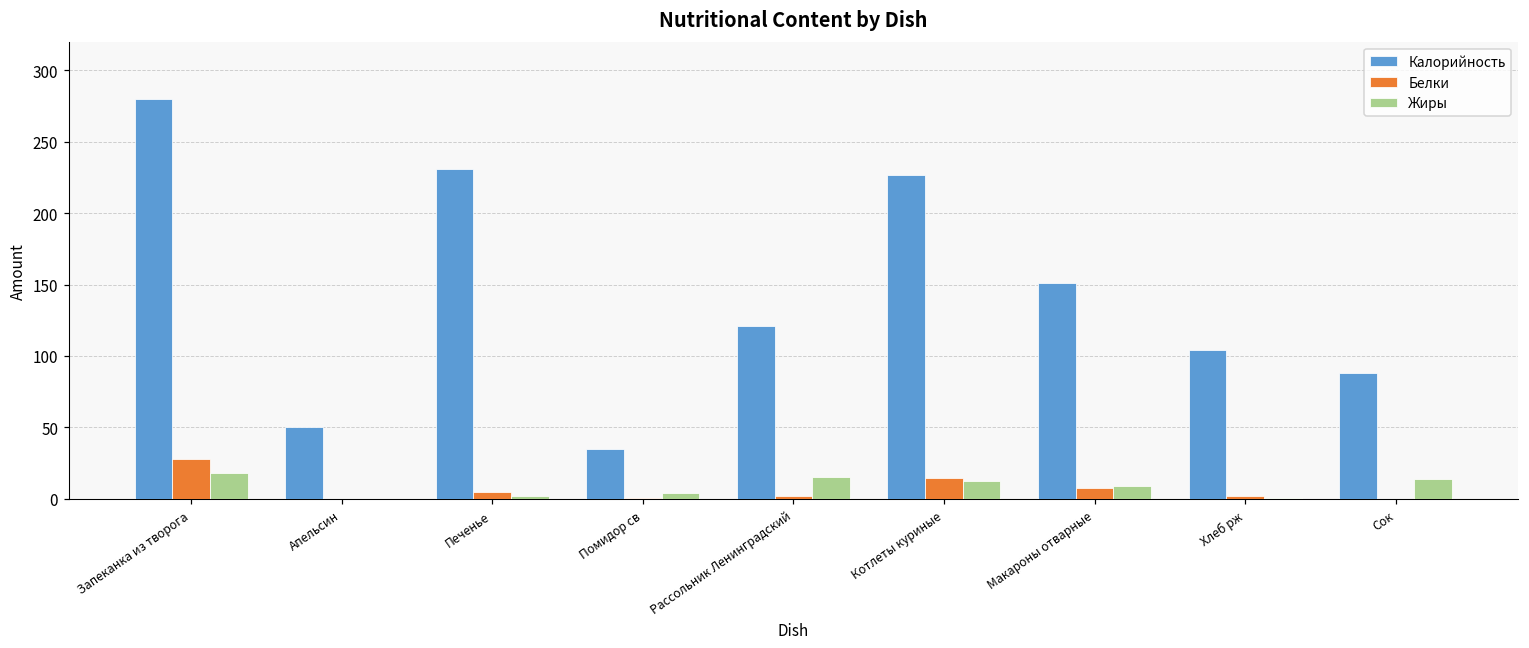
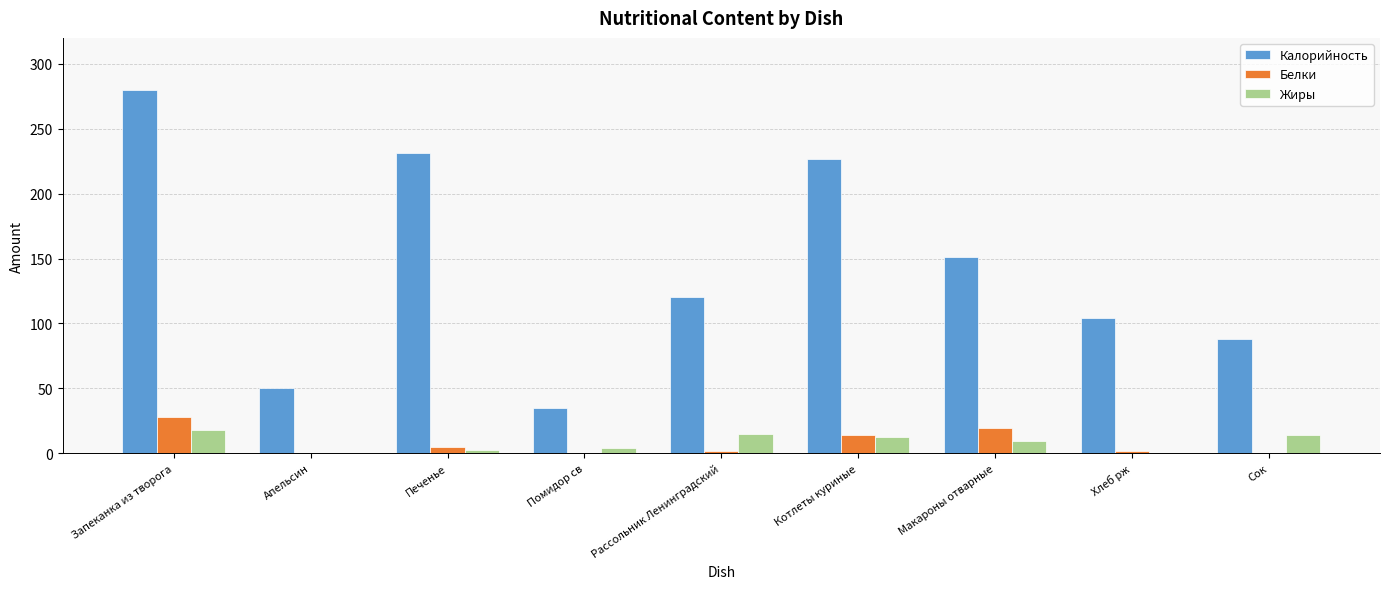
Белки, Макароны отварные: 7 -> 20
